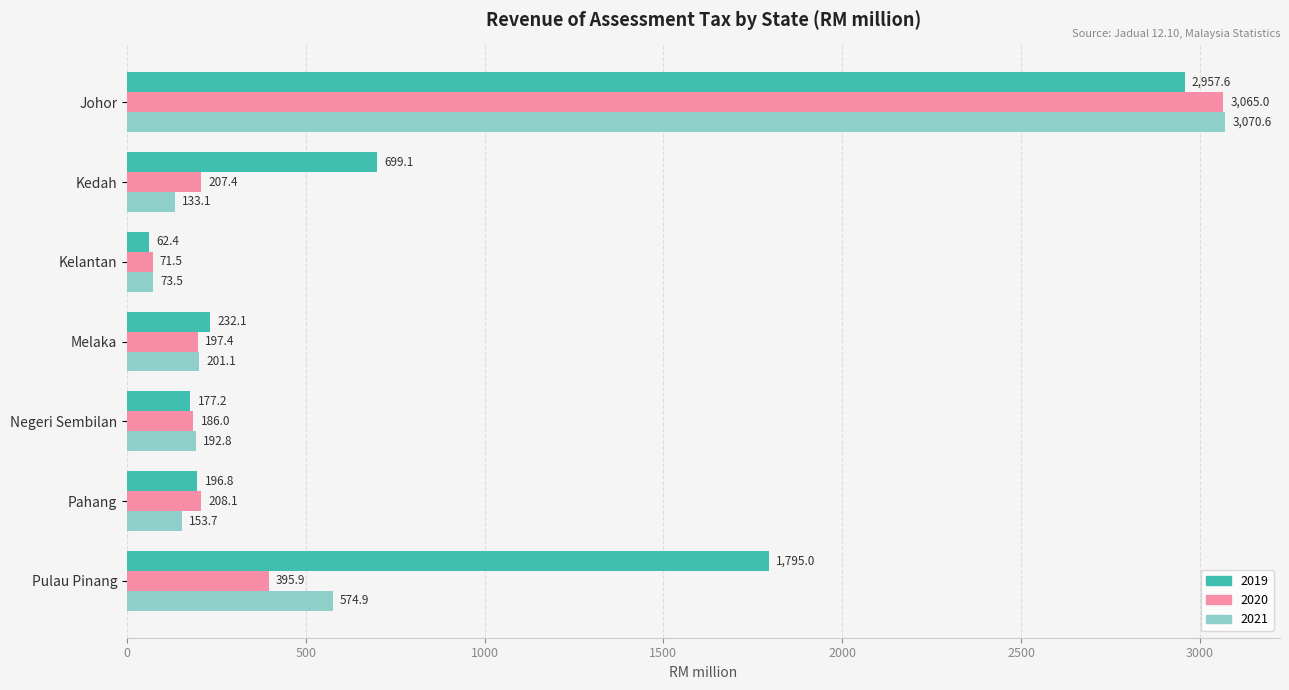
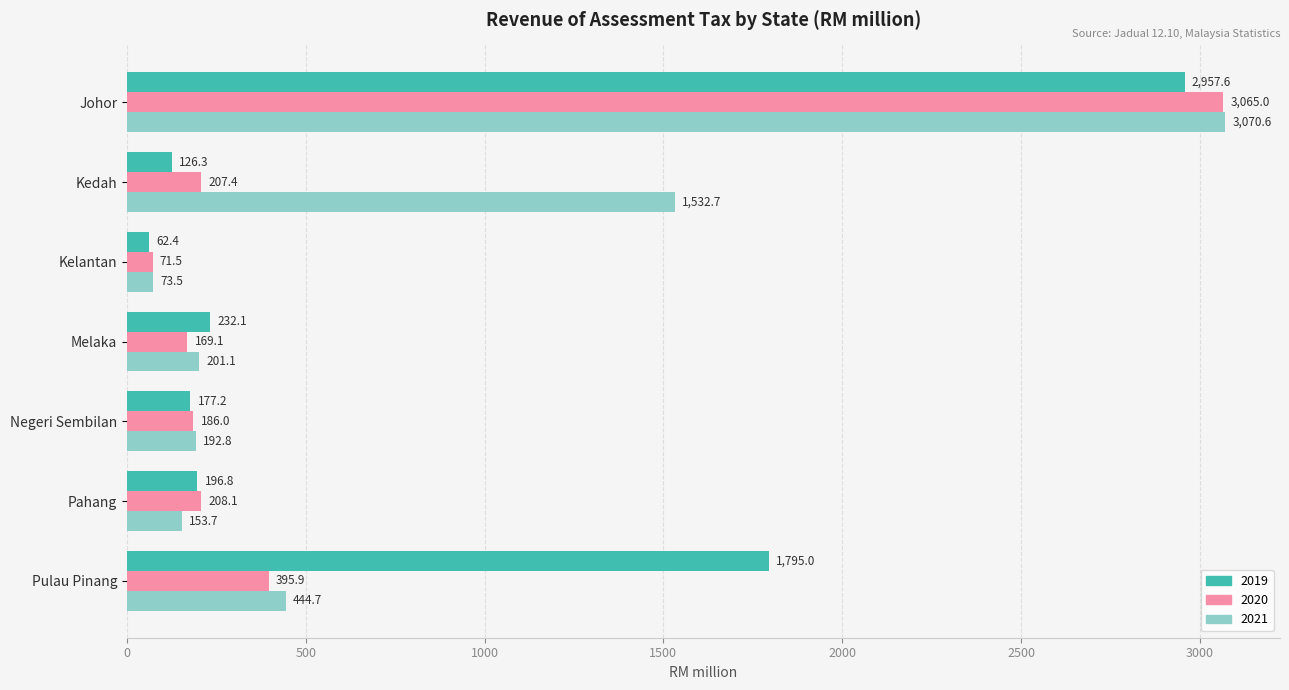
2019, Kedah: 699.1 -> 126.3
2021, Kedah: 133.1 -> 1,532.7
2020, Melaka: 197.4 -> 169.1
2021, Pulau Pinang: 574.9 -> 444.7
